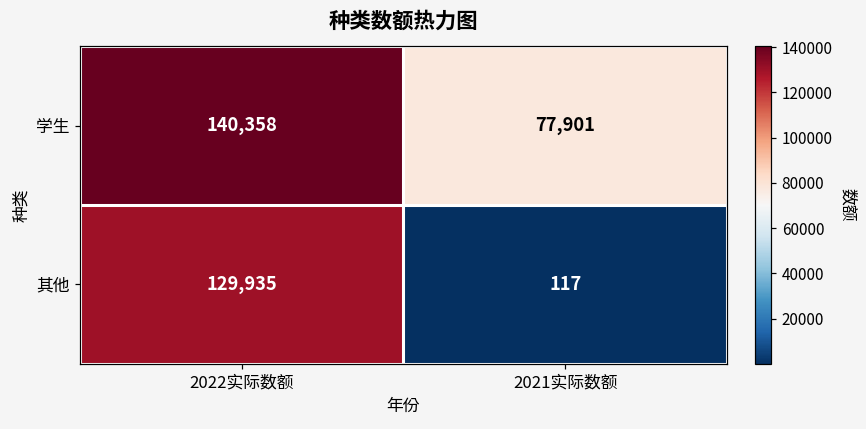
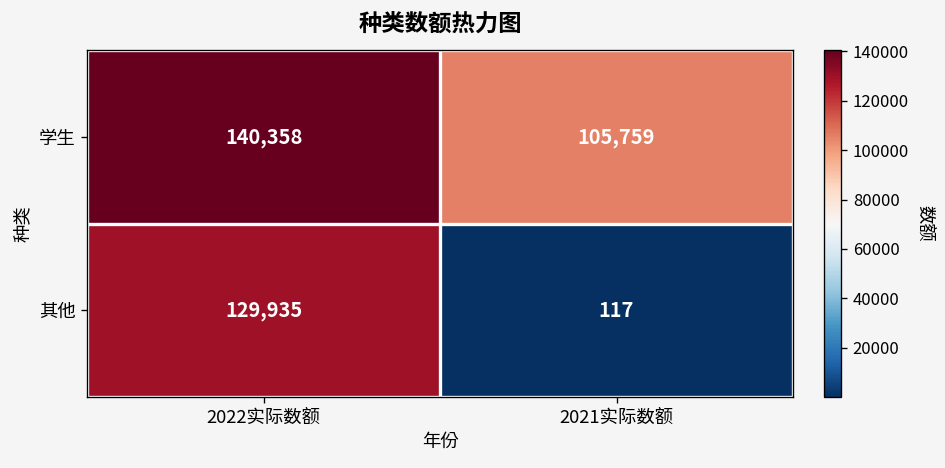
学生, 2021实际数额: 77,901 -> 105,759
